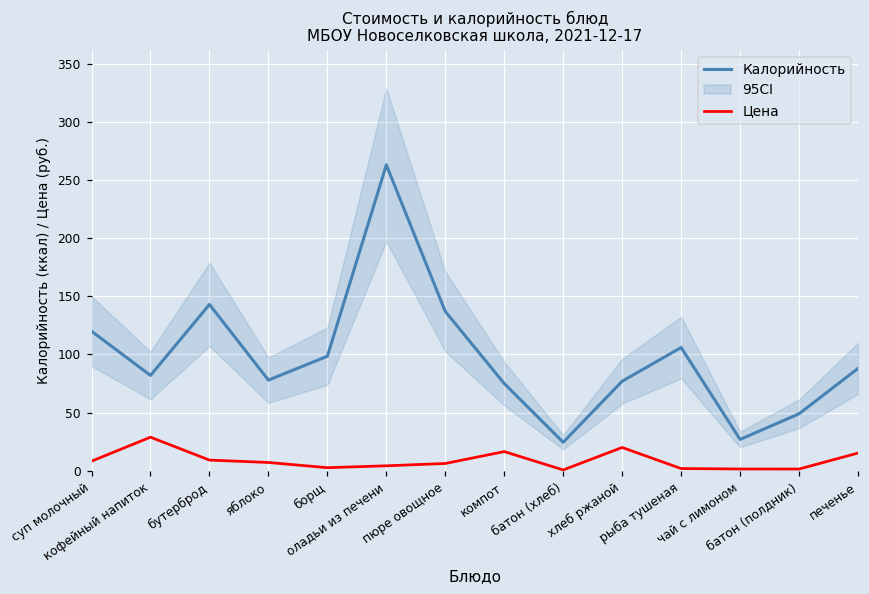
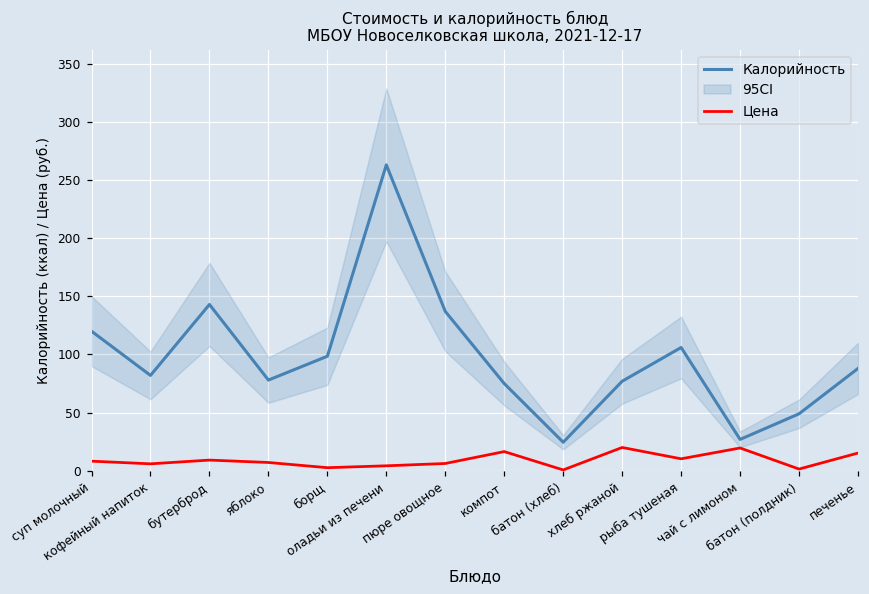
Цена, кофейный напиток: 29 -> 6
Цена, рыба тушеная: 2 -> 10
Цена, чай с лимоном: 2 -> 20
